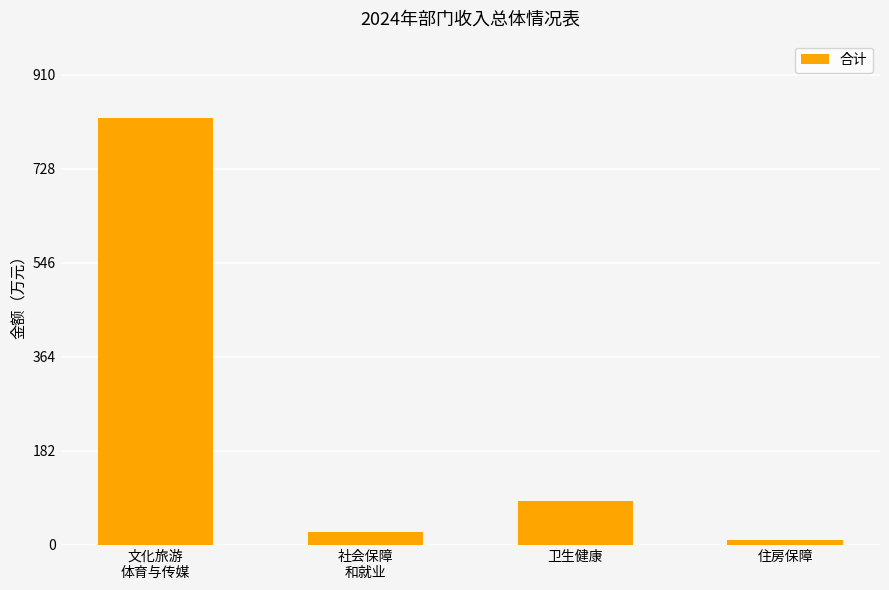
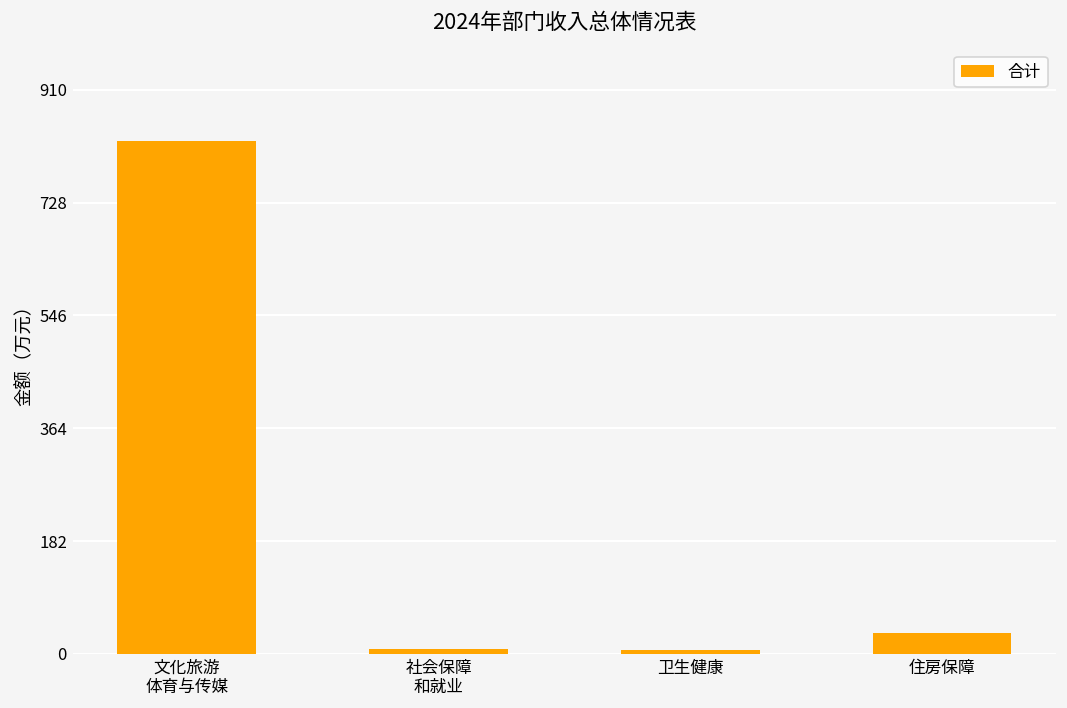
社会保障 和就业: 20 -> 10
卫生健康: 80 -> 10
住房保障: 10 -> 30
